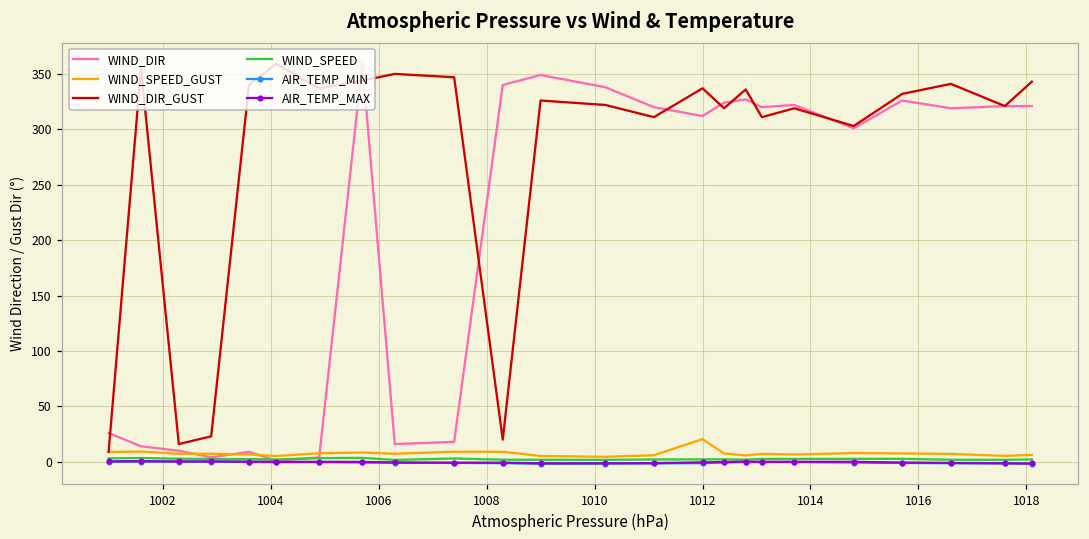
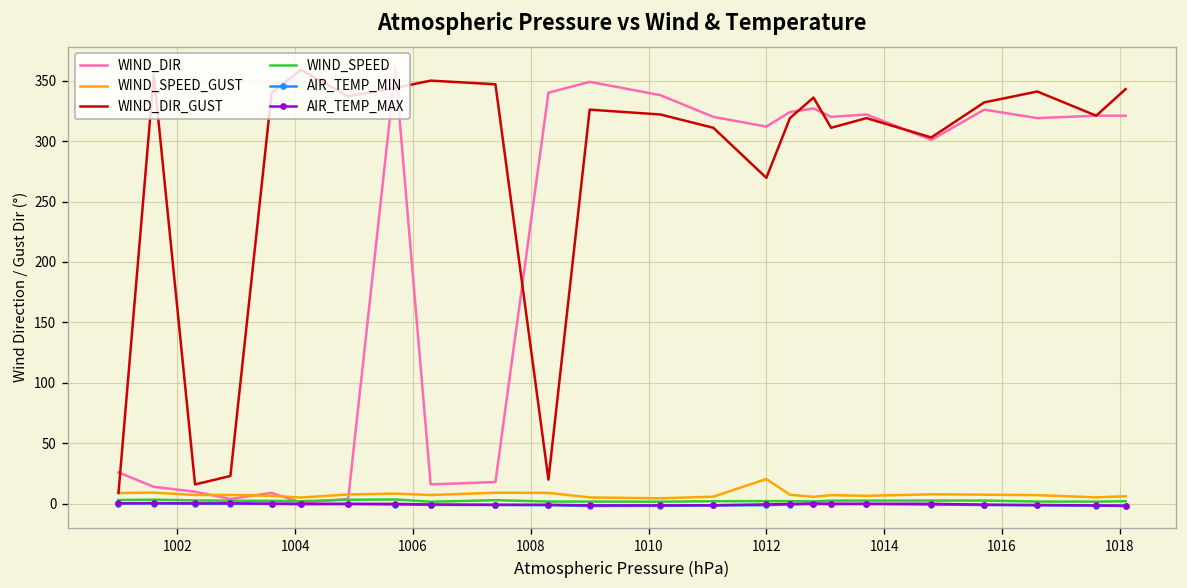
WIND_DIR_GUST, 1012: 337 -> 270
